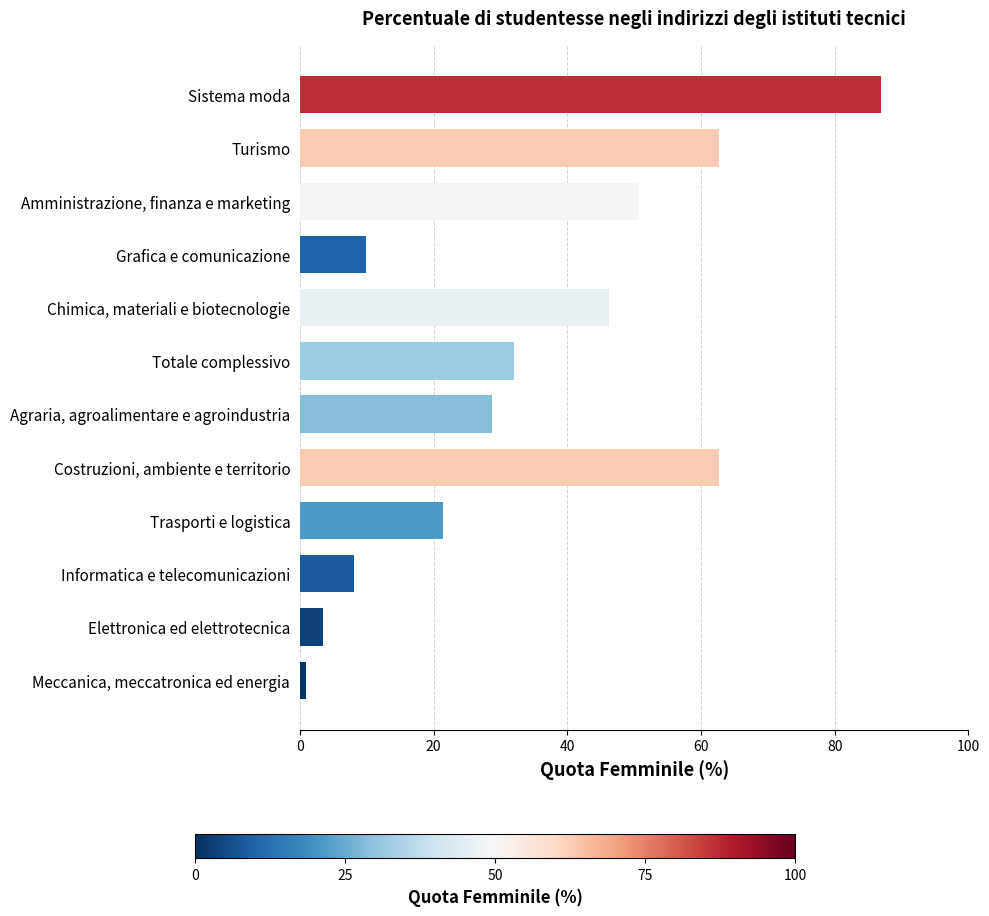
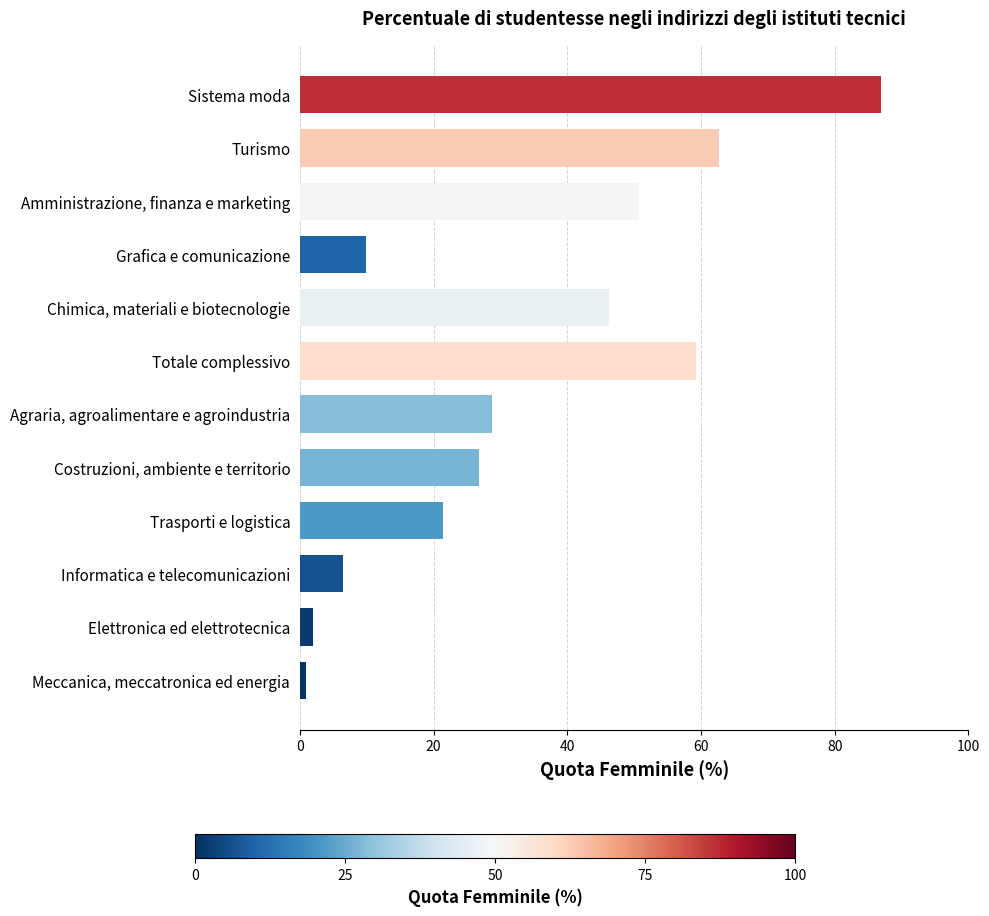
Totale complessivo: 32 -> 59
Costruzioni, ambiente e territorio: 63 -> 27
Informatica e telecomunicazioni: 8 -> 6
Elettronica ed elettrotecnica: 3 -> 2
